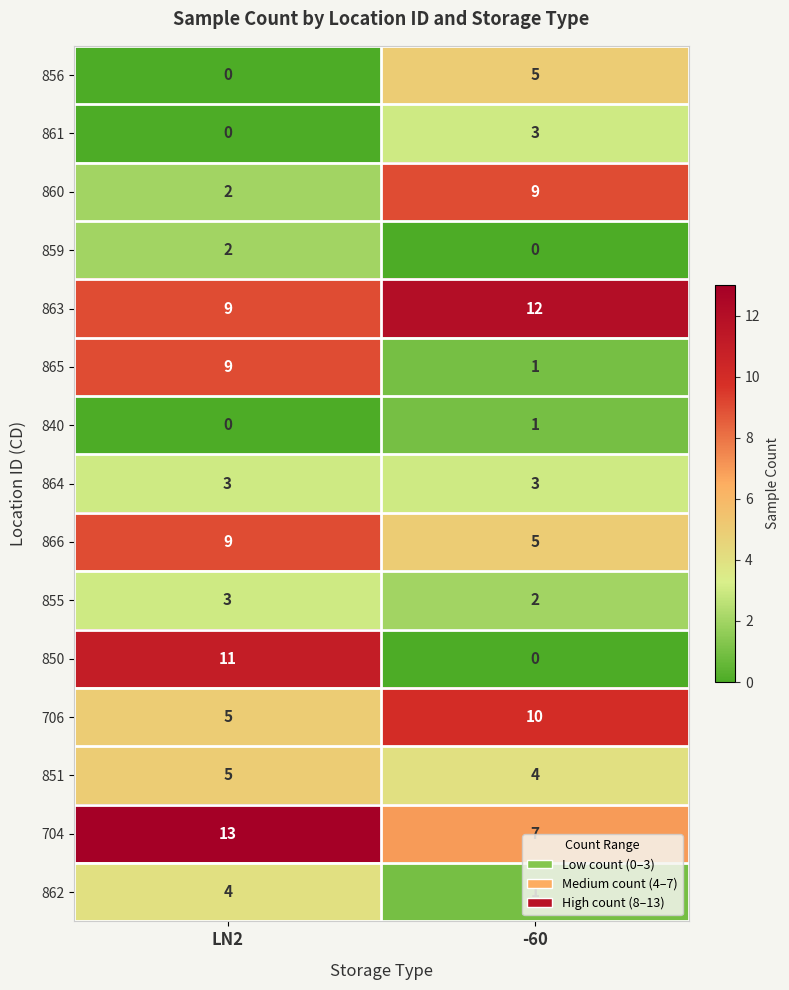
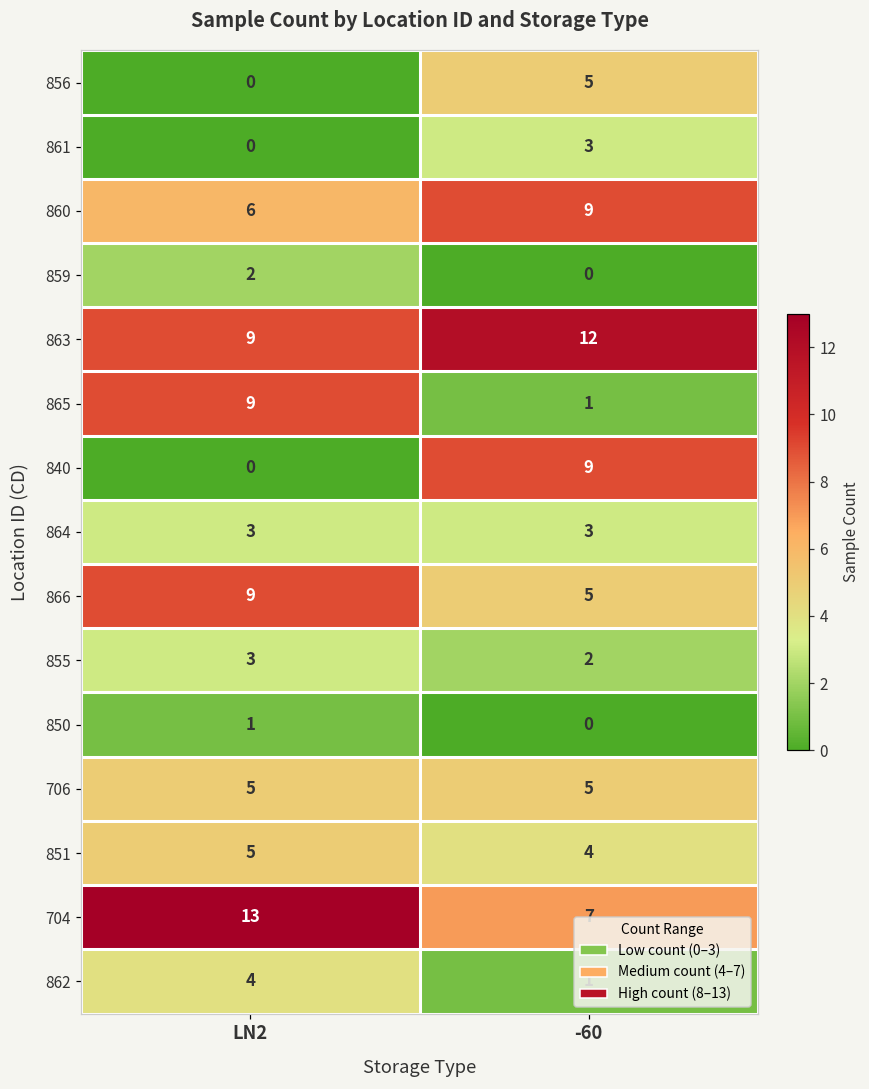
860, LN2: 2 -> 6
840, -60: 1 -> 9
850, LN2: 11 -> 1
706, -60: 10 -> 5
